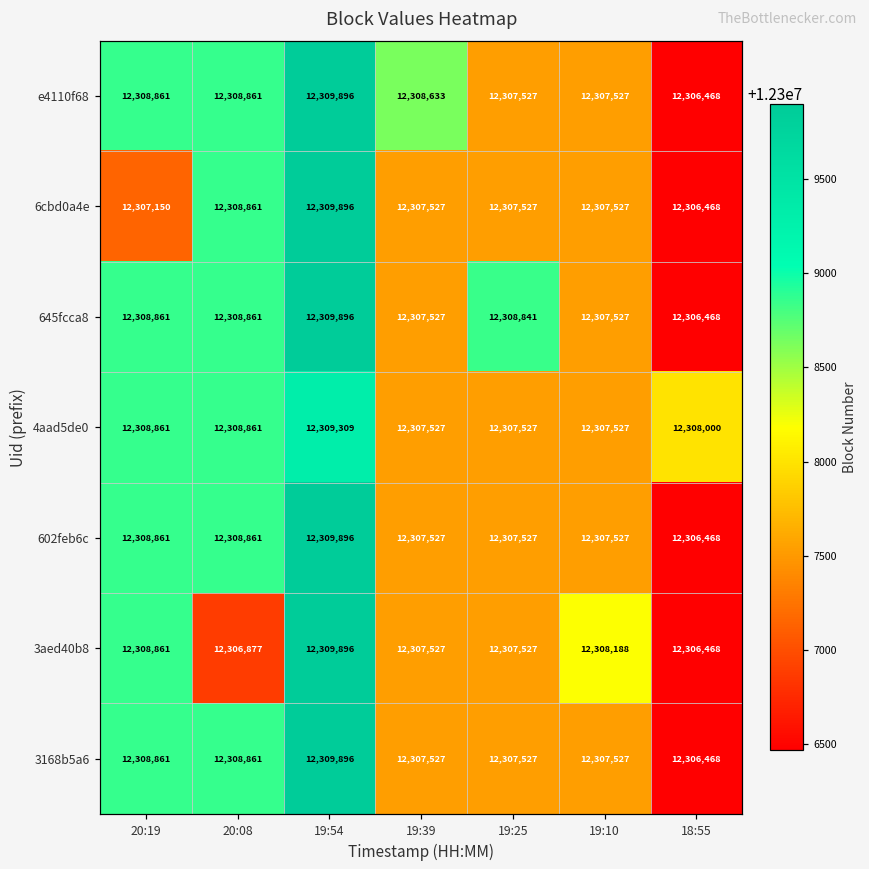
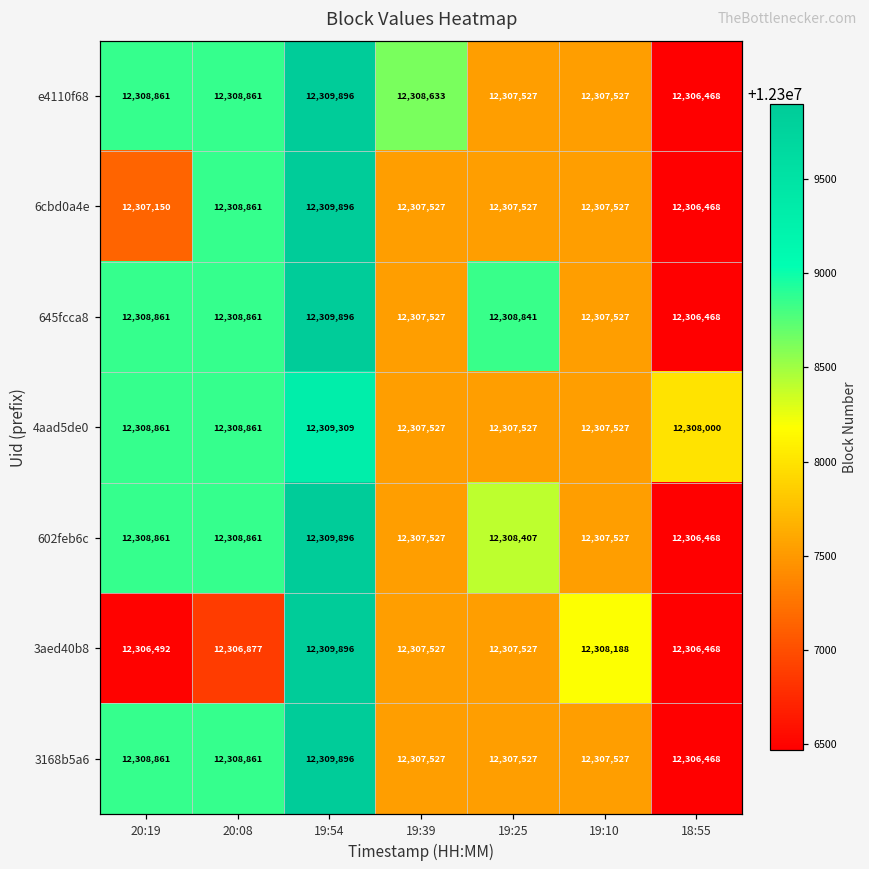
602feb6c, 19:25: 12,307,527 -> 12,308,407
3aed40b8, 20:19: 12,308,861 -> 12,306,492
